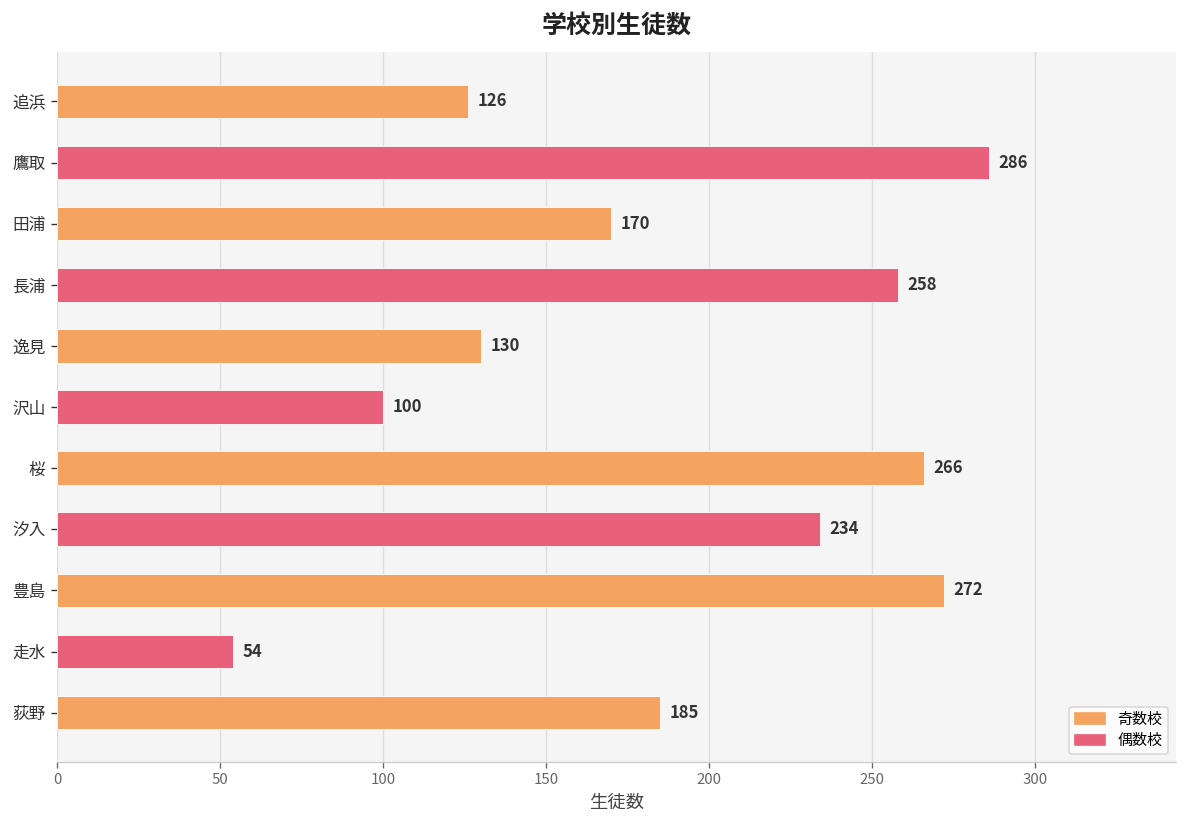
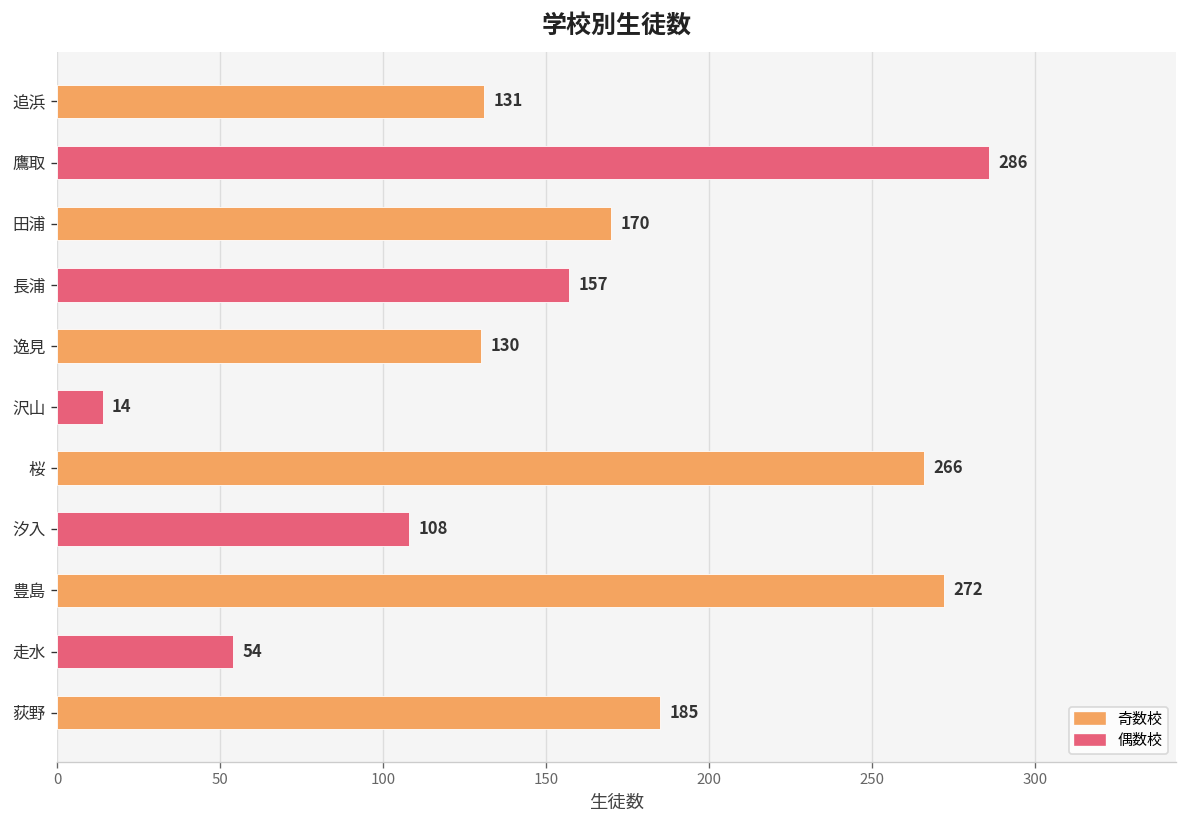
追浜: 126 -> 131
長浦: 258 -> 157
沢山: 100 -> 14
汐入: 234 -> 108
